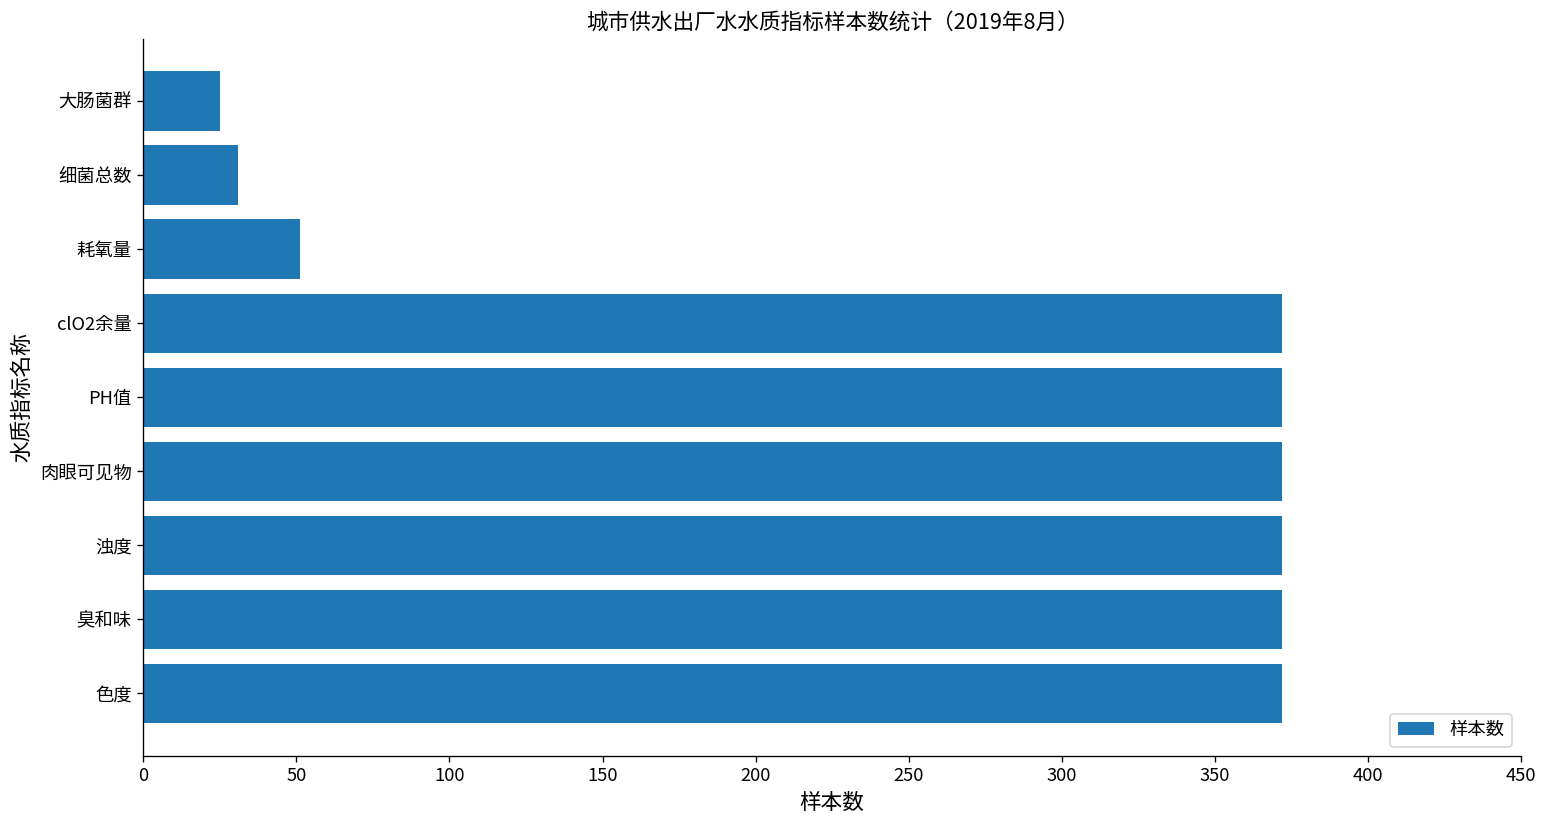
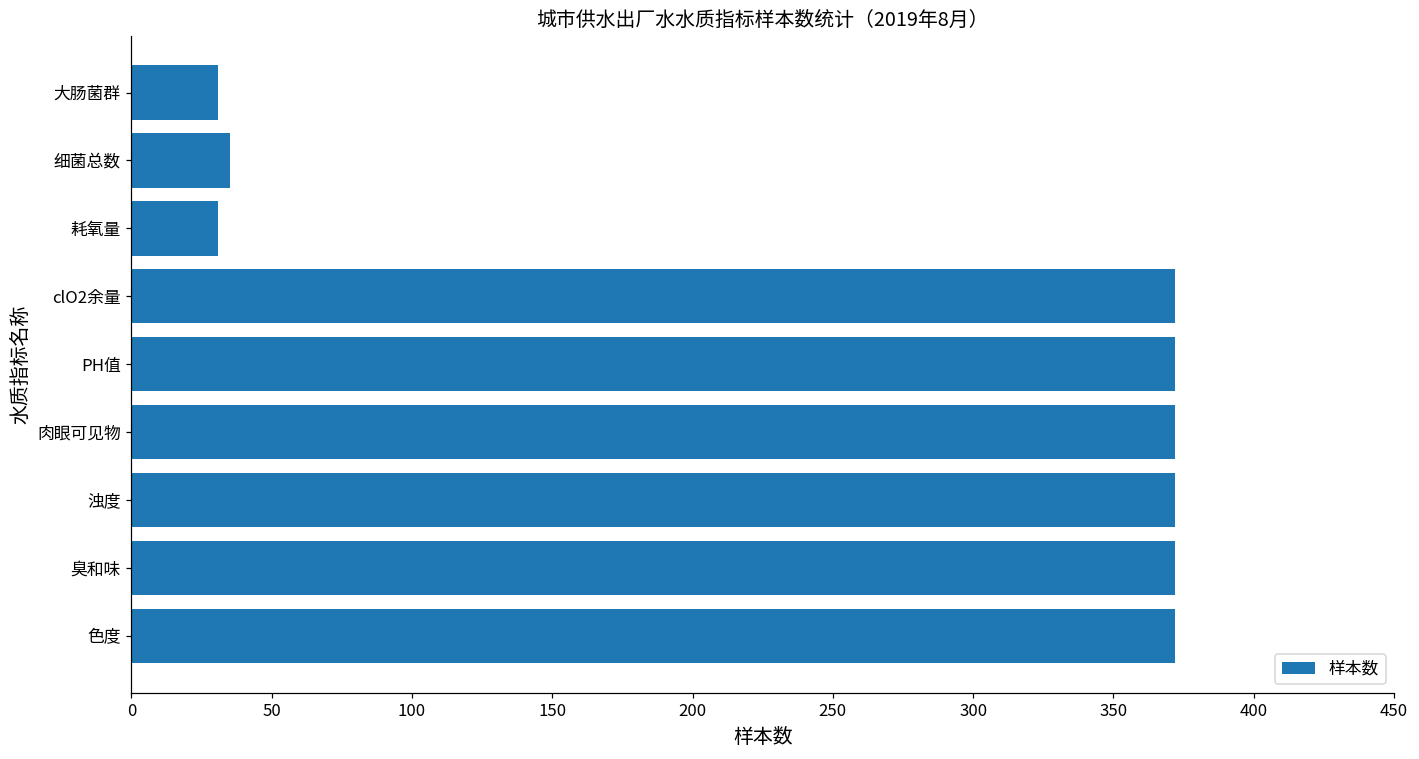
大肠菌群: 25 -> 31
细菌总数: 31 -> 35
耗氧量: 51 -> 31
